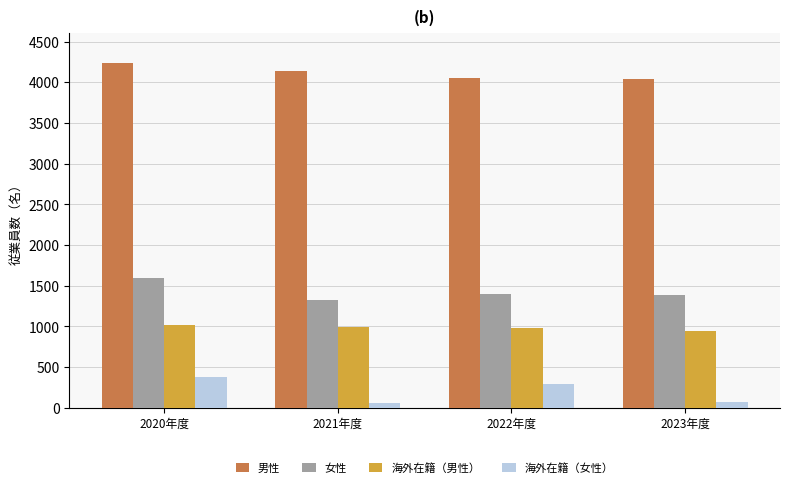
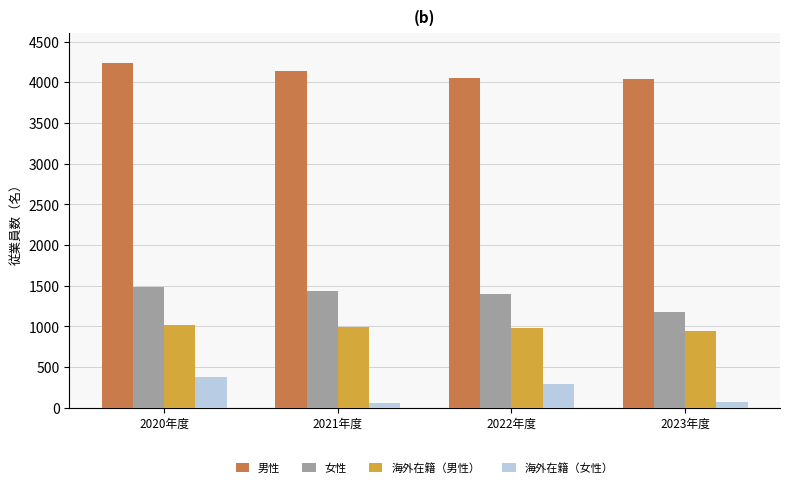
女性, 2020年度: 1600 -> 1500
女性, 2021年度: 1300 -> 1400
女性, 2023年度: 1400 -> 1200
